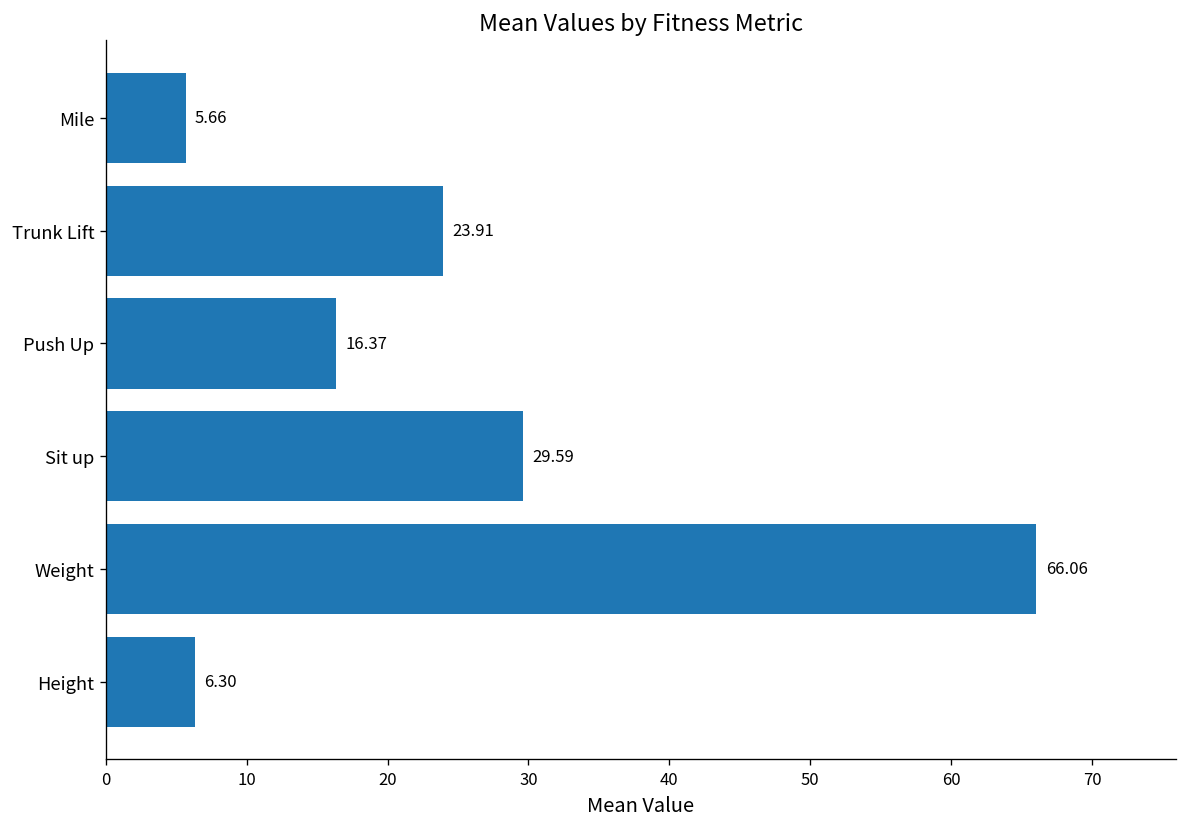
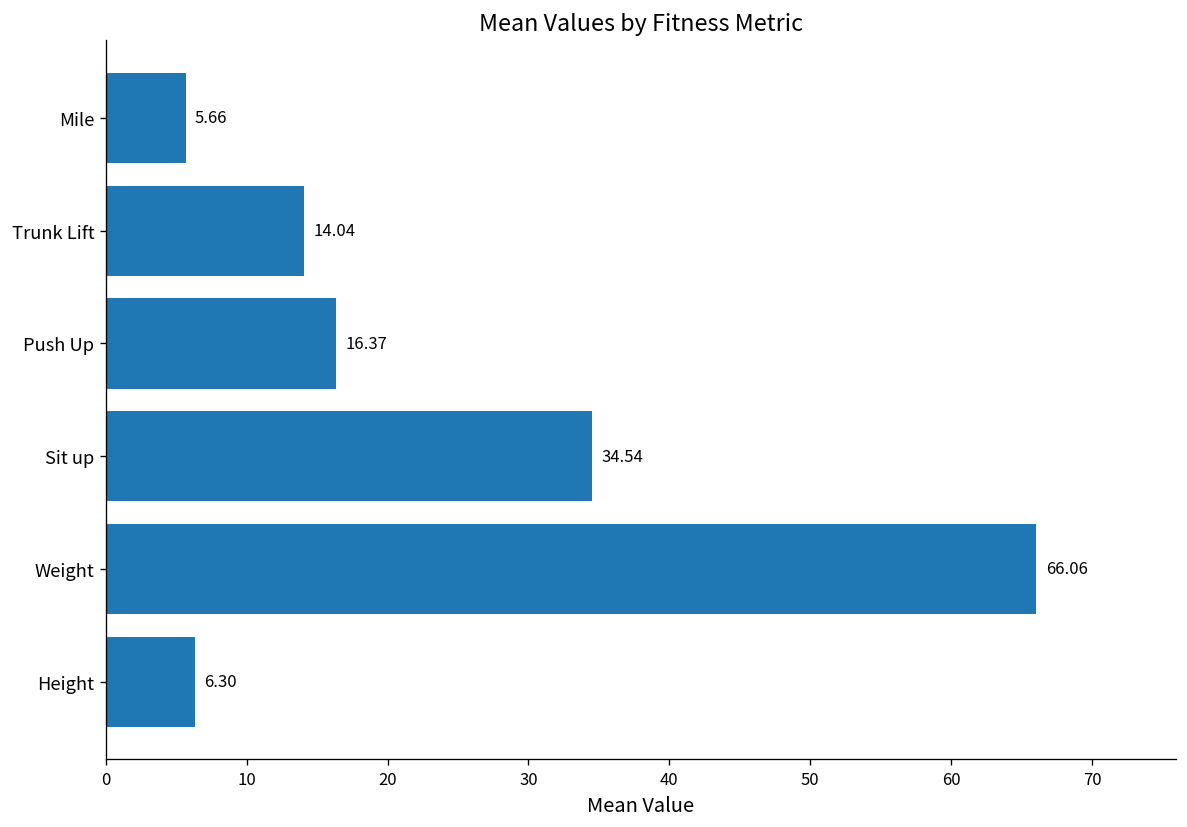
Trunk Lift: 23.91 -> 14.04
Sit up: 29.59 -> 34.54
